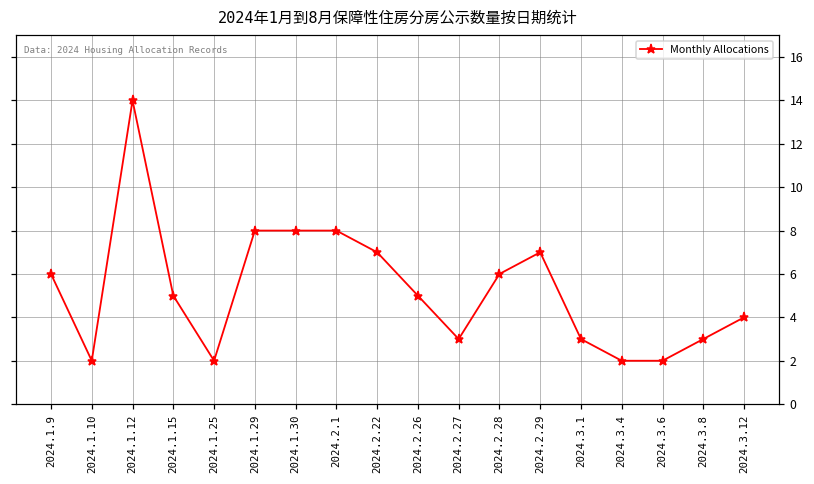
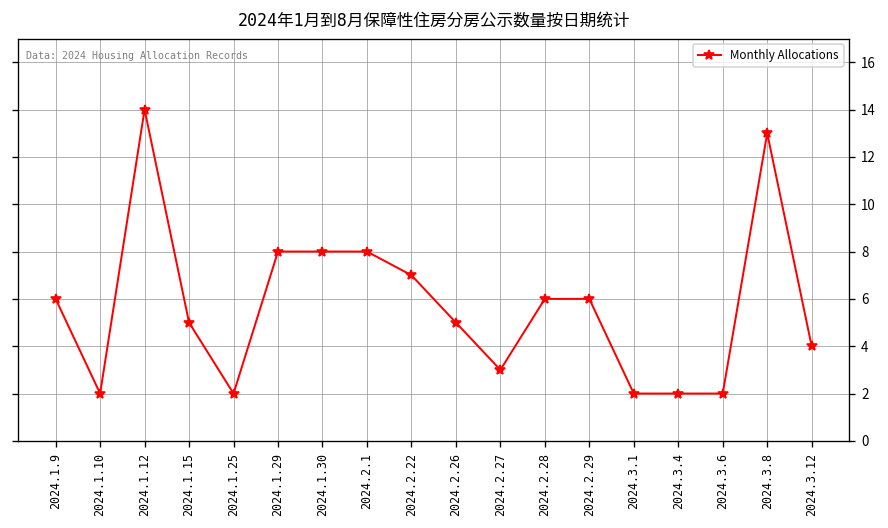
2024.2.29: 7 -> 6
2024.3.1: 3 -> 2
2024.3.8: 3 -> 13
